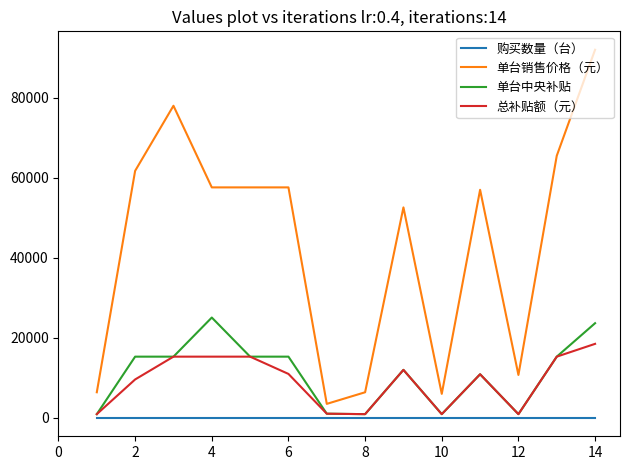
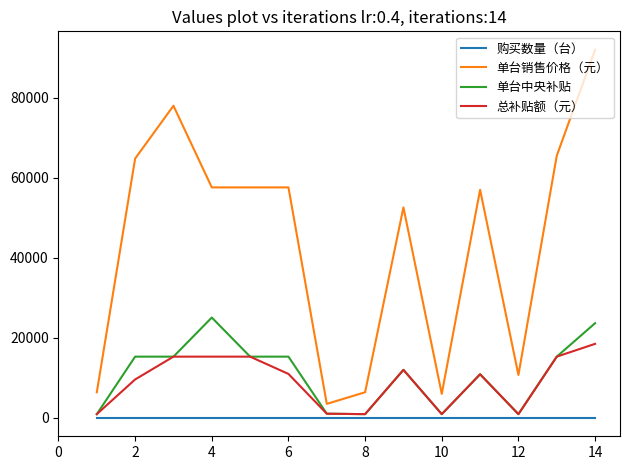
单台销售价格（元）, 2: 62000 -> 65000
